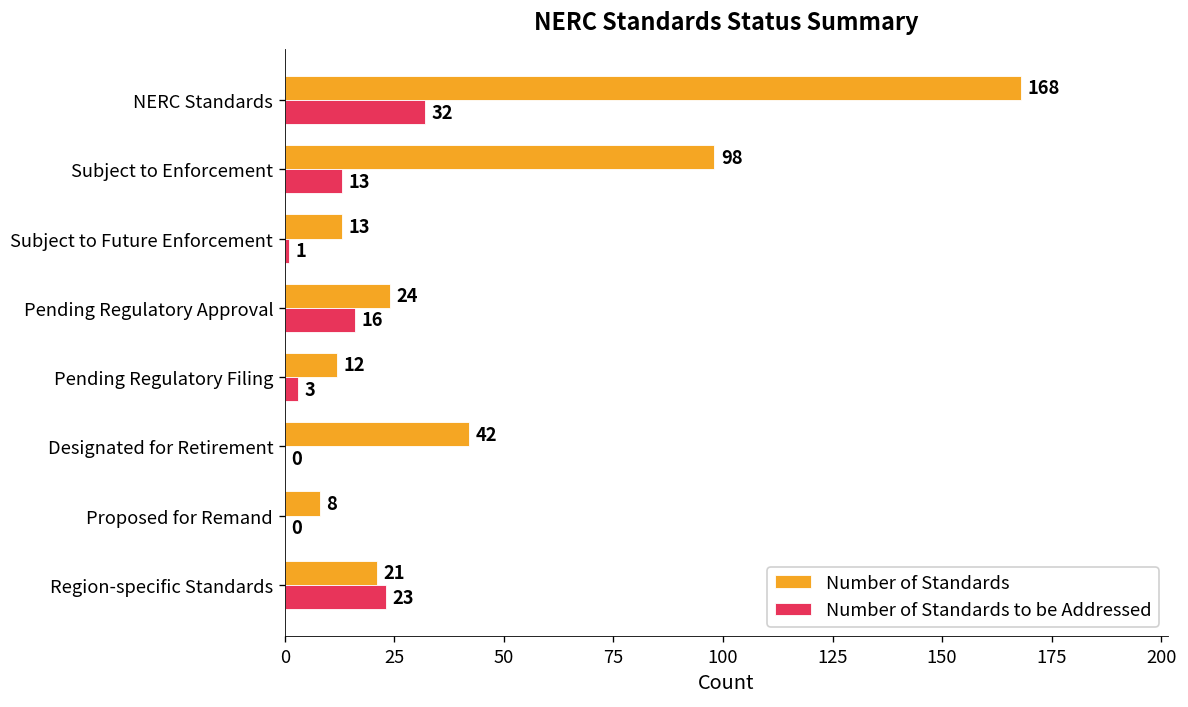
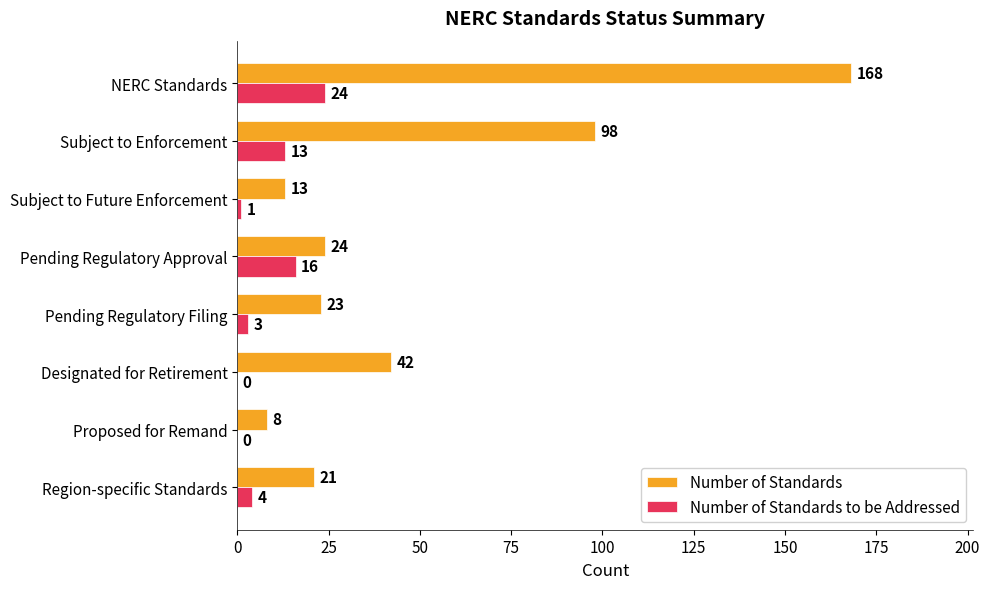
Number of Standards to be Addressed, NERC Standards: 32 -> 24
Number of Standards, Pending Regulatory Filing: 12 -> 23
Number of Standards to be Addressed, Region-specific Standards: 23 -> 4
